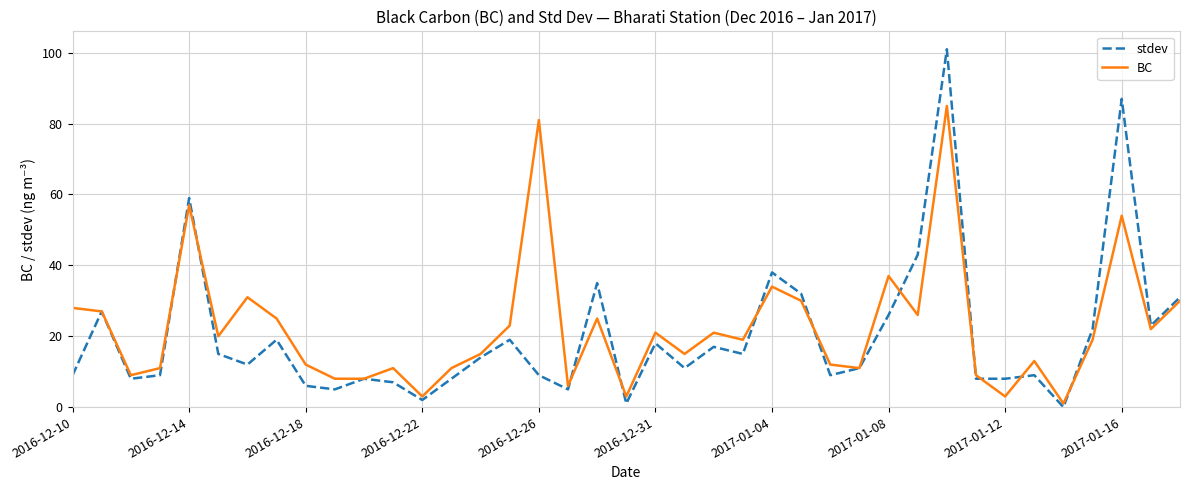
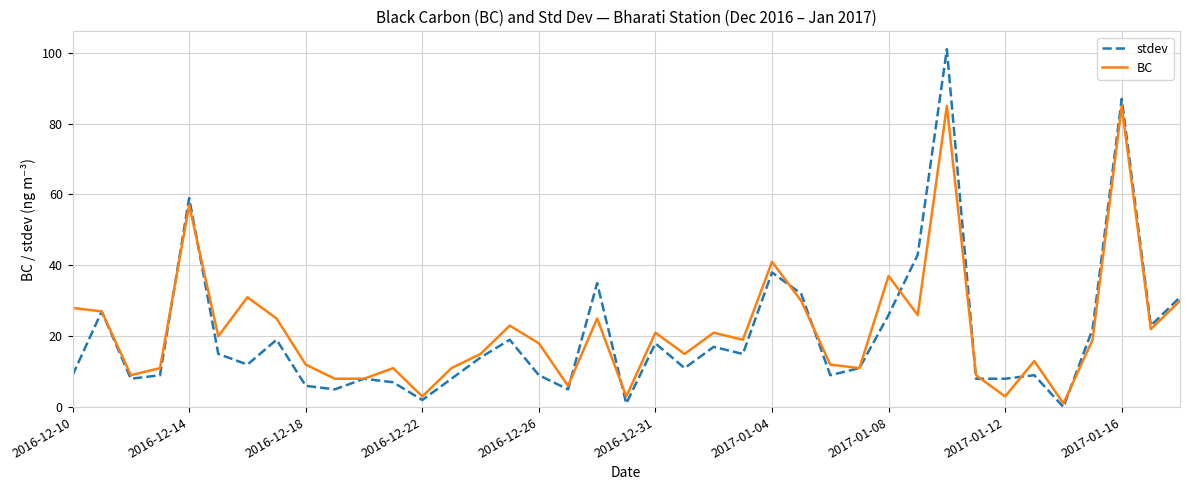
BC, 2016-12-26: 81 -> 18
BC, 2017-01-04: 34 -> 41
BC, 2017-01-16: 54 -> 85
